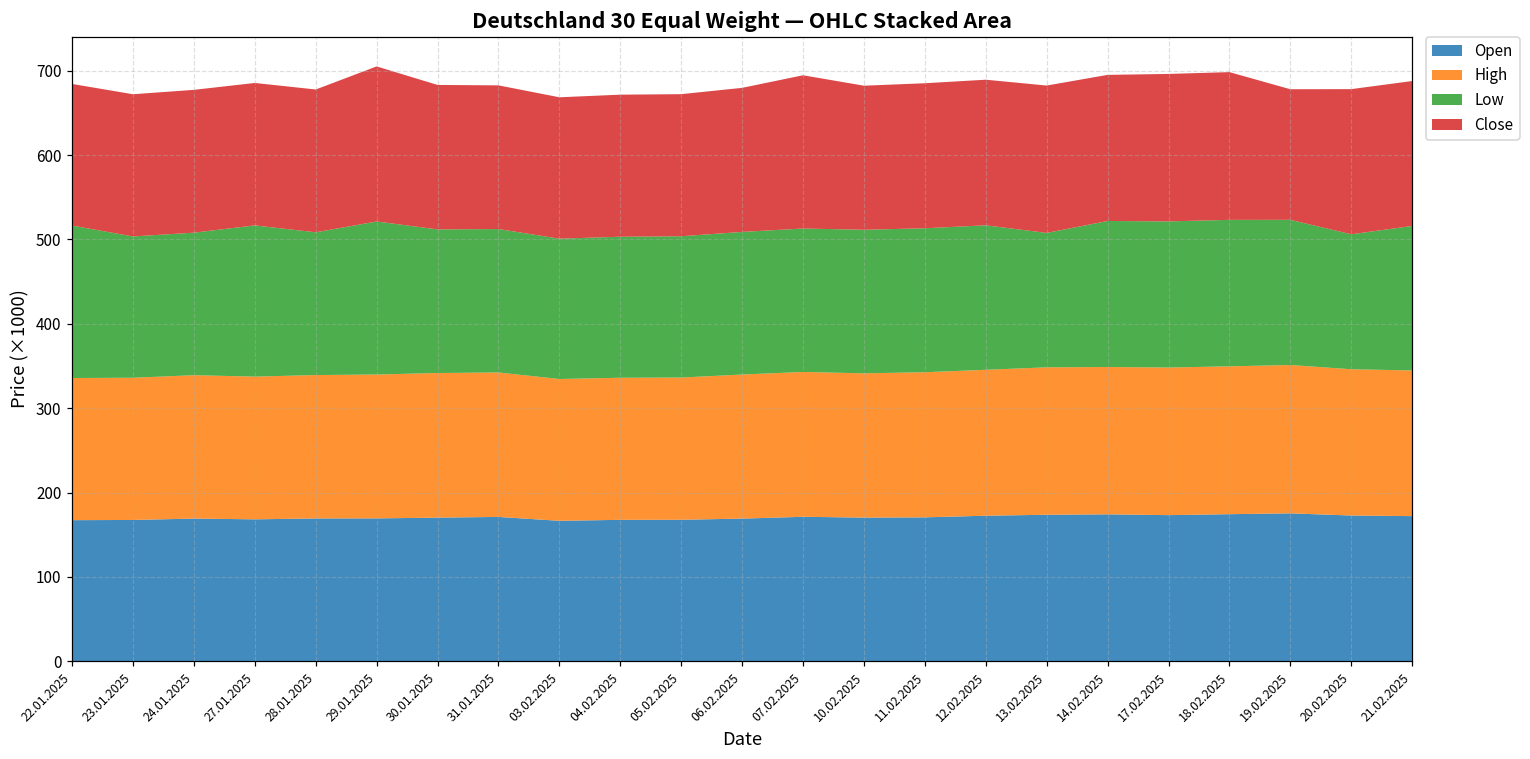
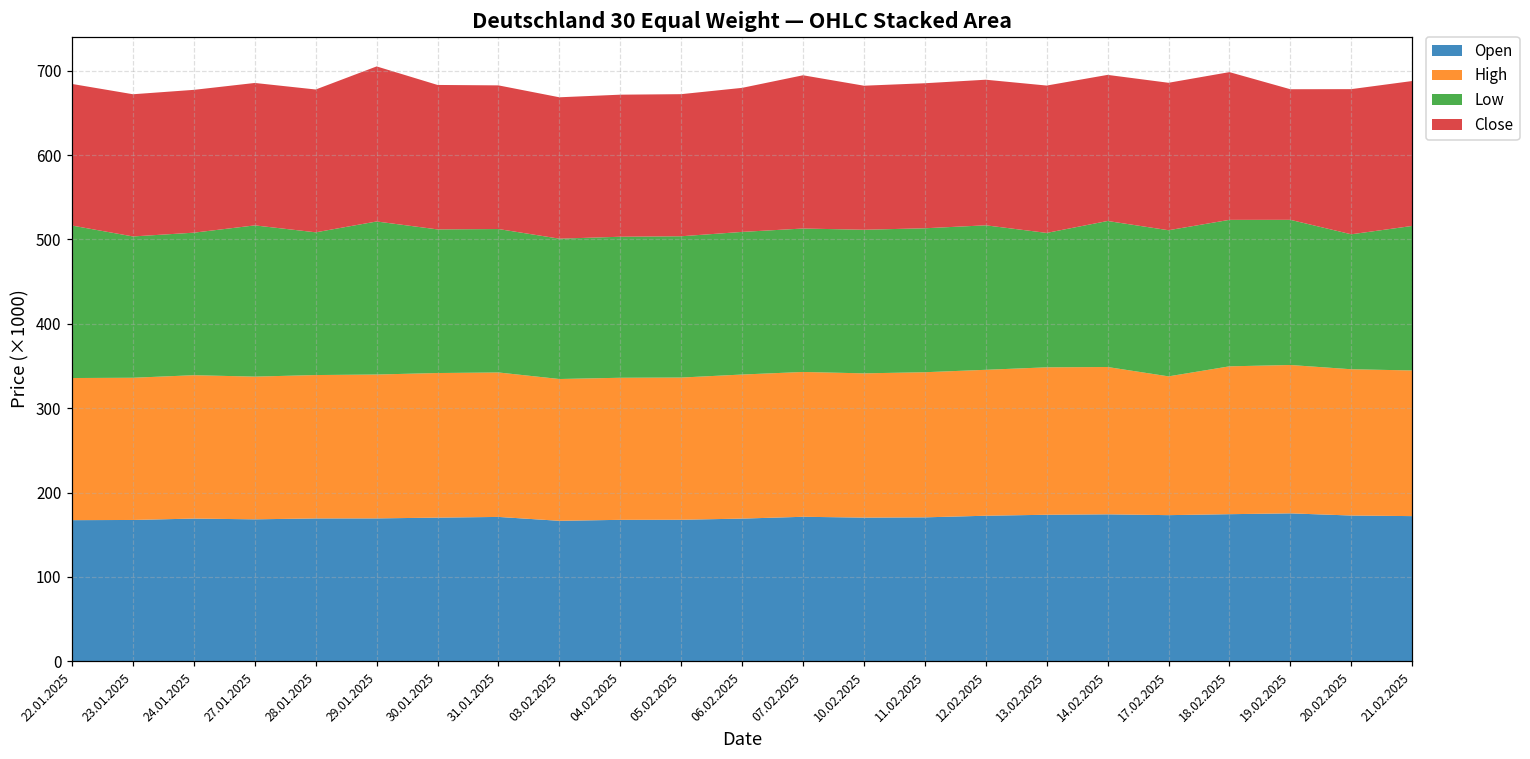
High, 17.02.2025: 170 -> 160
